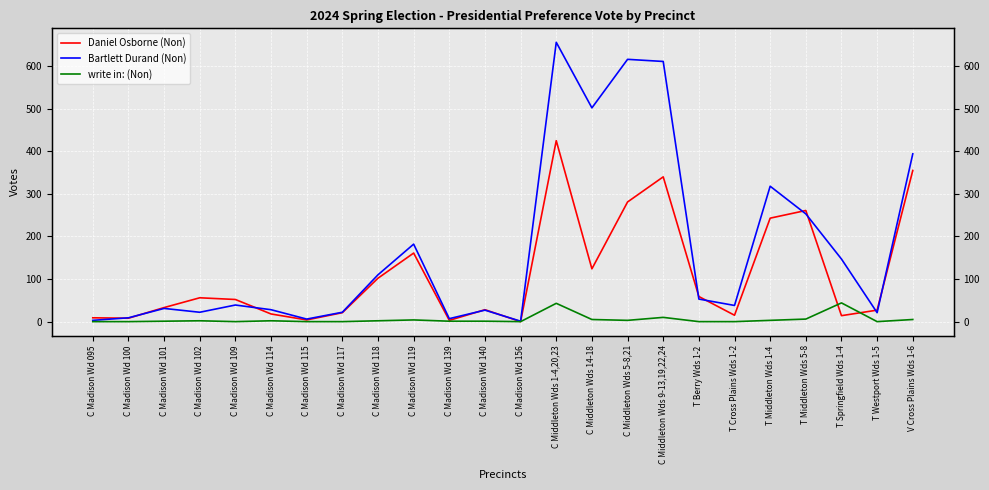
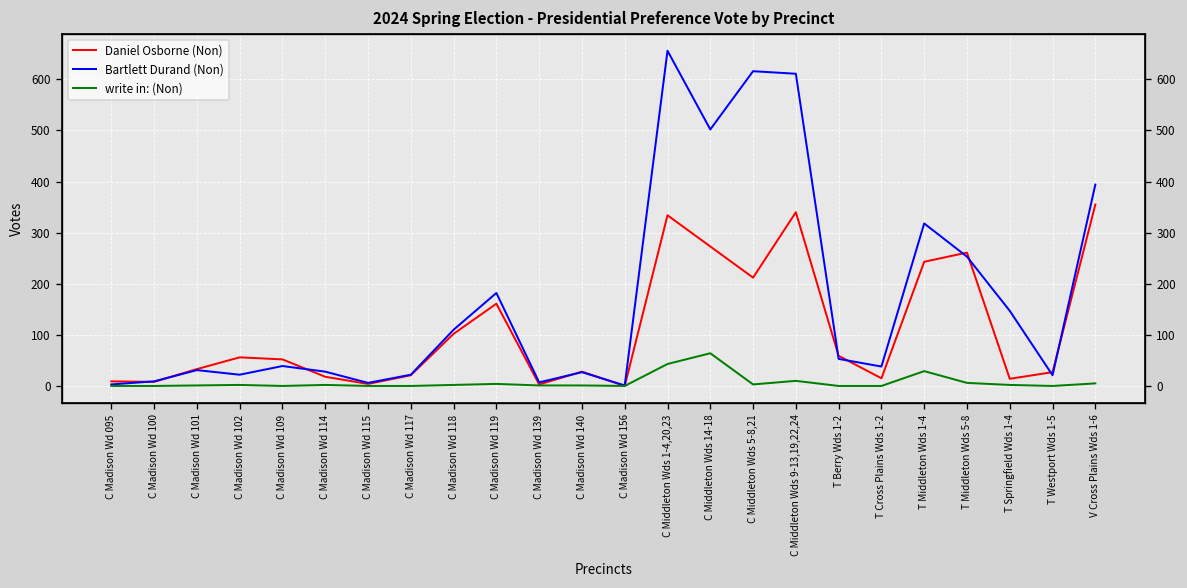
Daniel Osborne (Non), C Middleton Wds 1-4,20,23: 430 -> 330
Daniel Osborne (Non), C Middleton Wds 14-18: 120 -> 270
write in: (Non), C Middleton Wds 14-18: 10 -> 60
Daniel Osborne (Non), C Middleton Wds 5-8,21: 280 -> 210
write in: (Non), T Middleton Wds 1-4: 0 -> 30
write in: (Non), T Springfield Wds 1-4: 40 -> 0
